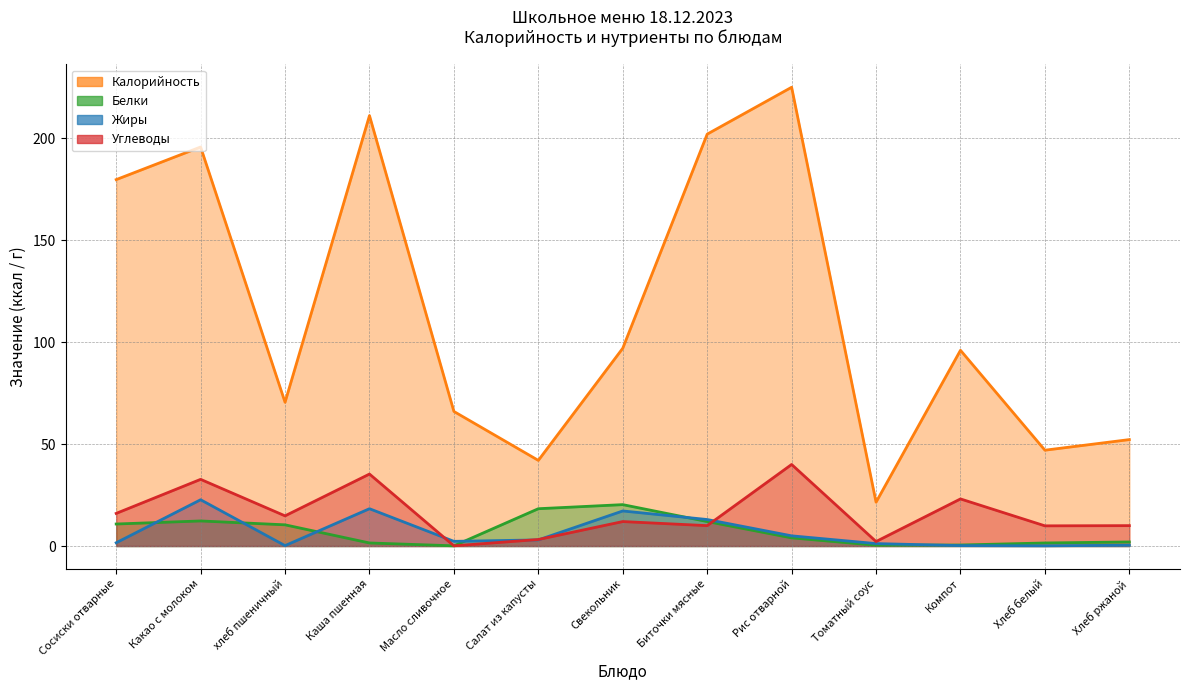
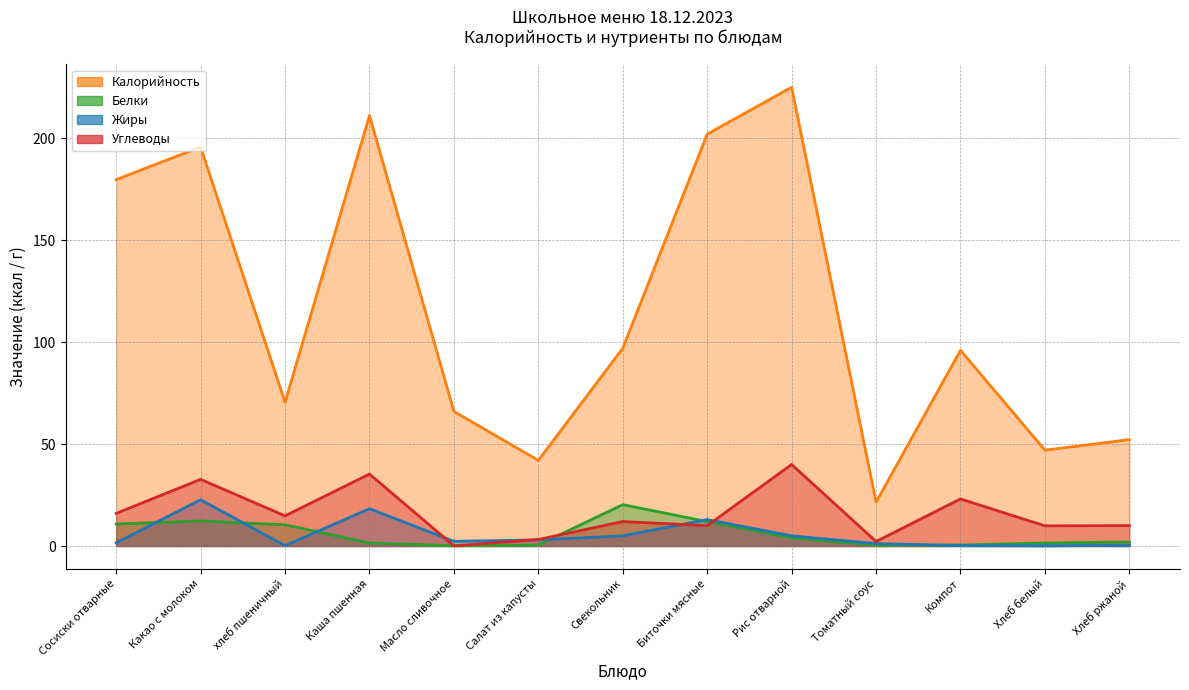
Белки, Салат из капусты: 18 -> 1
Жиры, Свекольник: 17 -> 5
